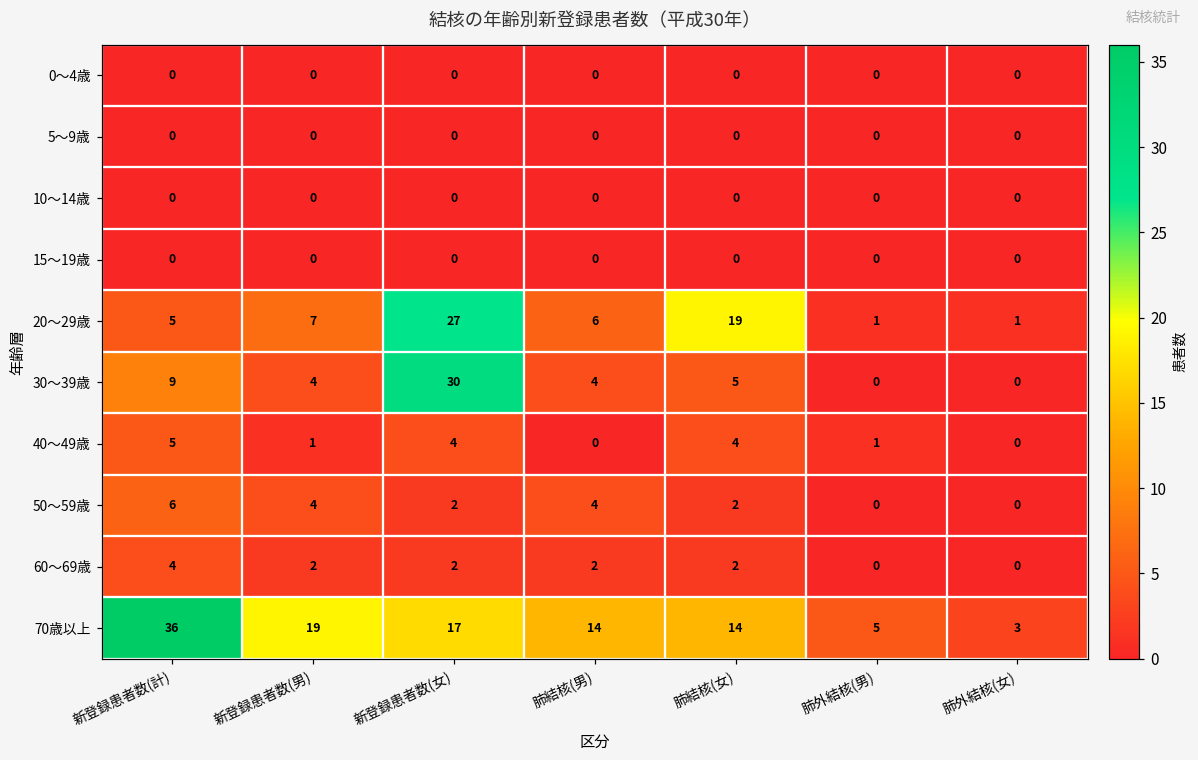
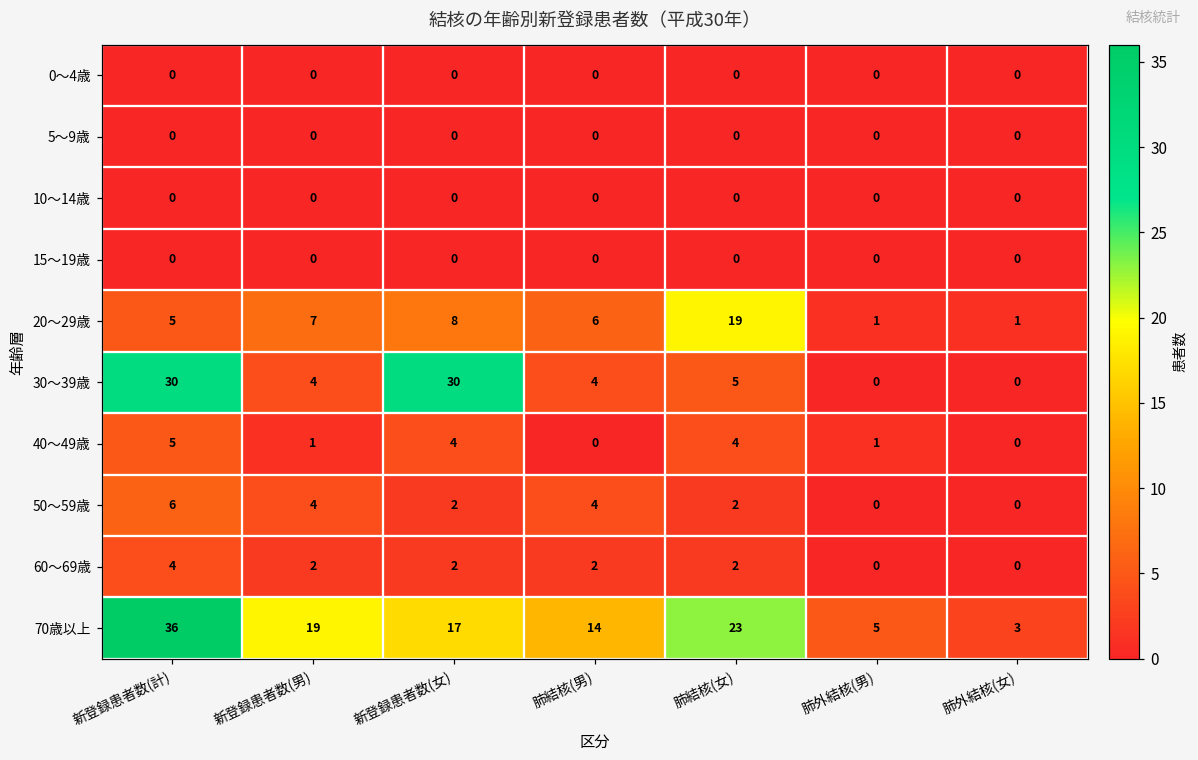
20～29歳, 新登録患者数(女): 27 -> 8
30～39歳, 新登録患者数(計): 9 -> 30
70歳以上, 肺結核(女): 14 -> 23
